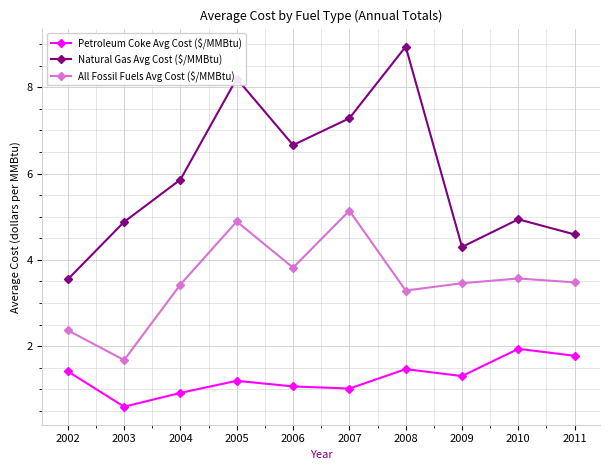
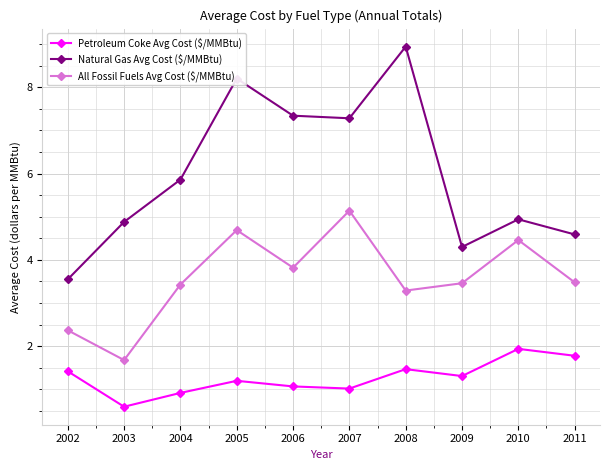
All Fossil Fuels Avg Cost ($/MMBtu), 2005: 4.9 -> 4.7
Natural Gas Avg Cost ($/MMBtu), 2006: 6.7 -> 7.3
All Fossil Fuels Avg Cost ($/MMBtu), 2010: 3.6 -> 4.5
